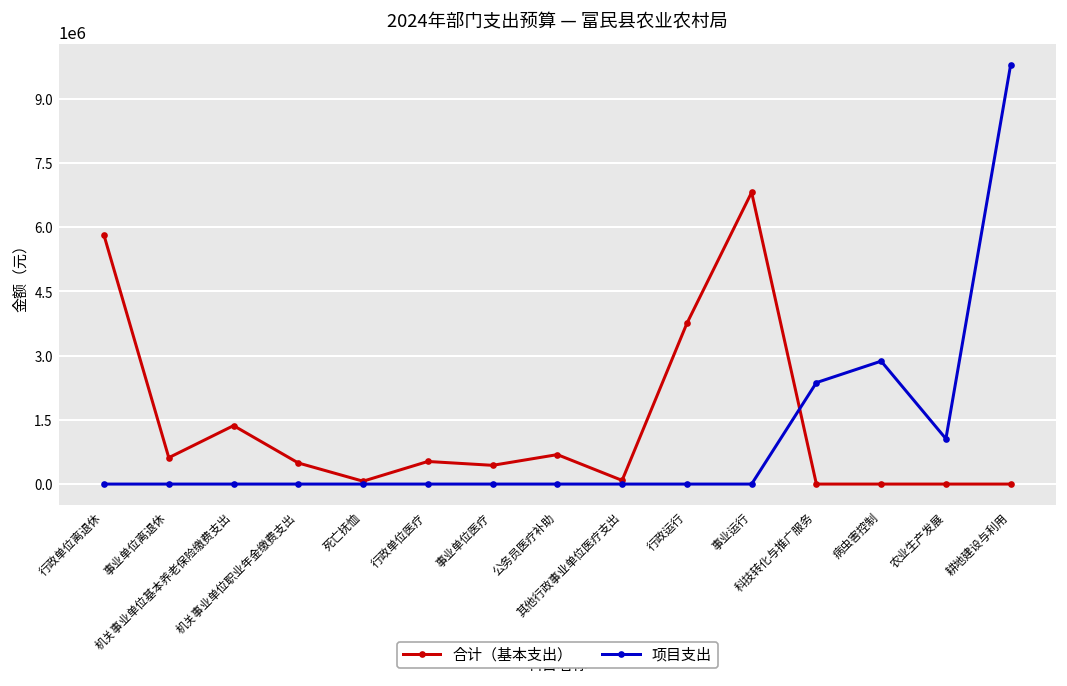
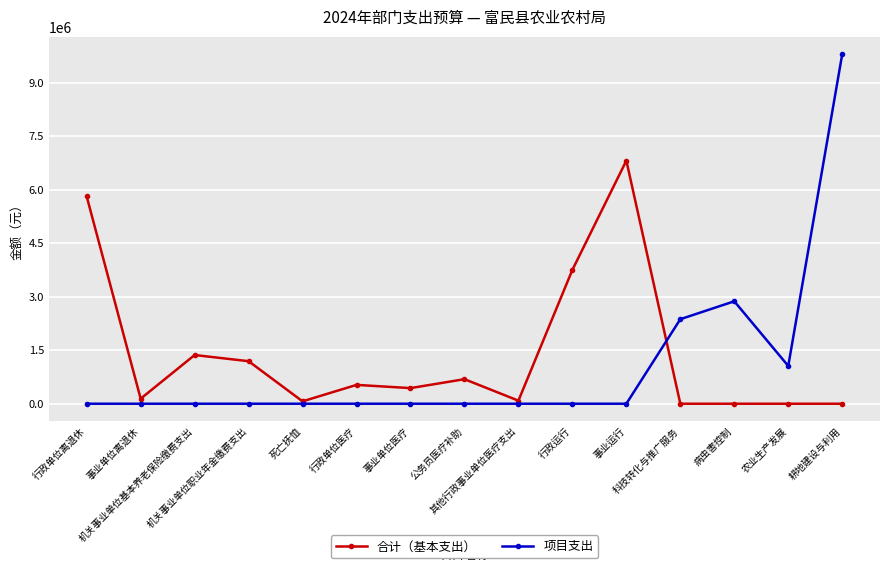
合计（基本支出）, 事业单位离退休: 600000 -> 100000
合计（基本支出）, 机关事业单位职业年金缴费支出: 500000 -> 1200000
